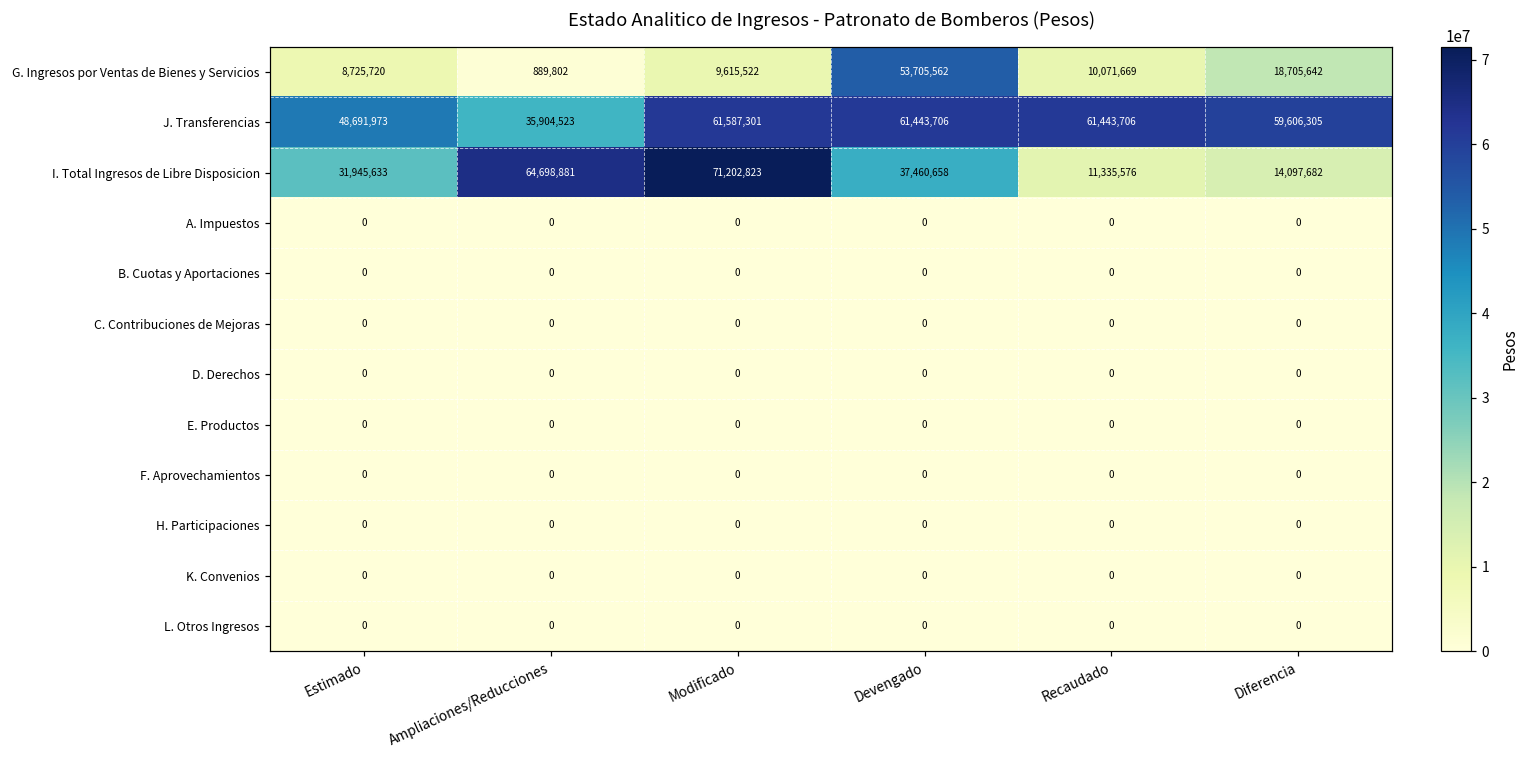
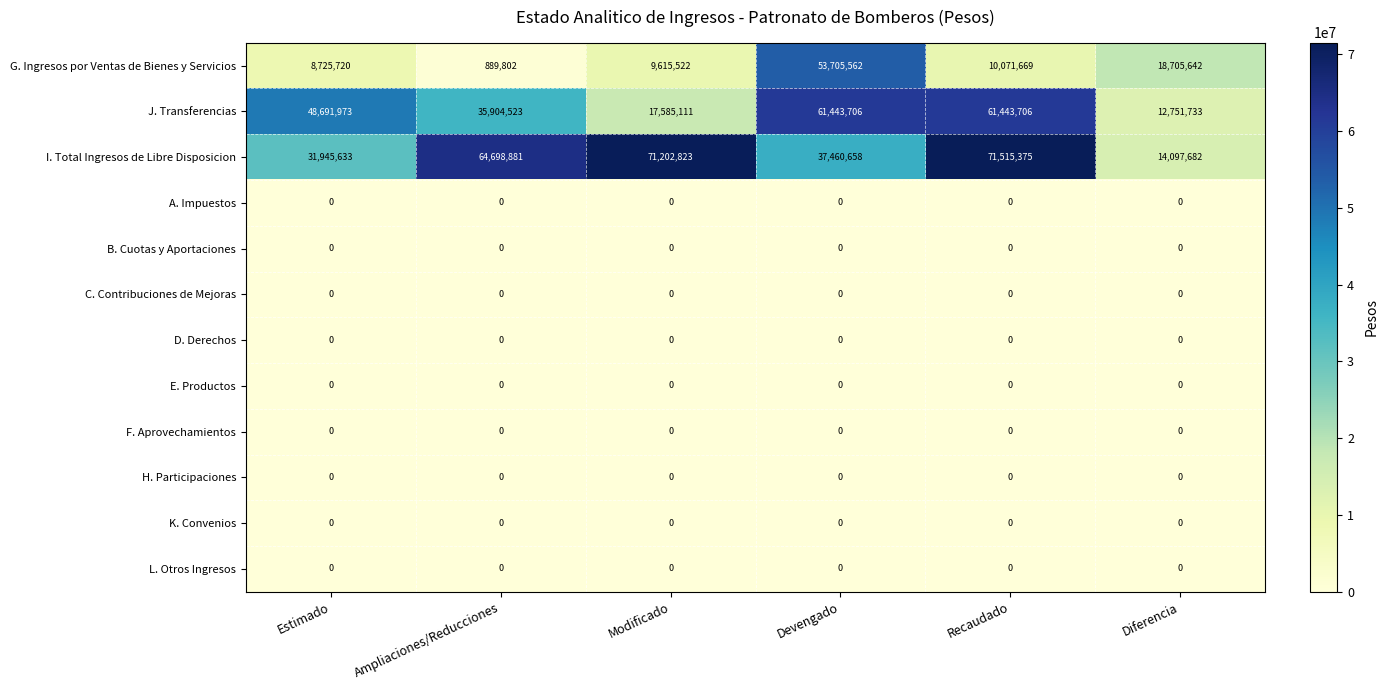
J. Transferencias, Modificado: 61,587,301 -> 17,585,111
J. Transferencias, Diferencia: 59,606,305 -> 12,751,733
I. Total Ingresos de Libre Disposicion, Recaudado: 11,335,576 -> 71,515,375
